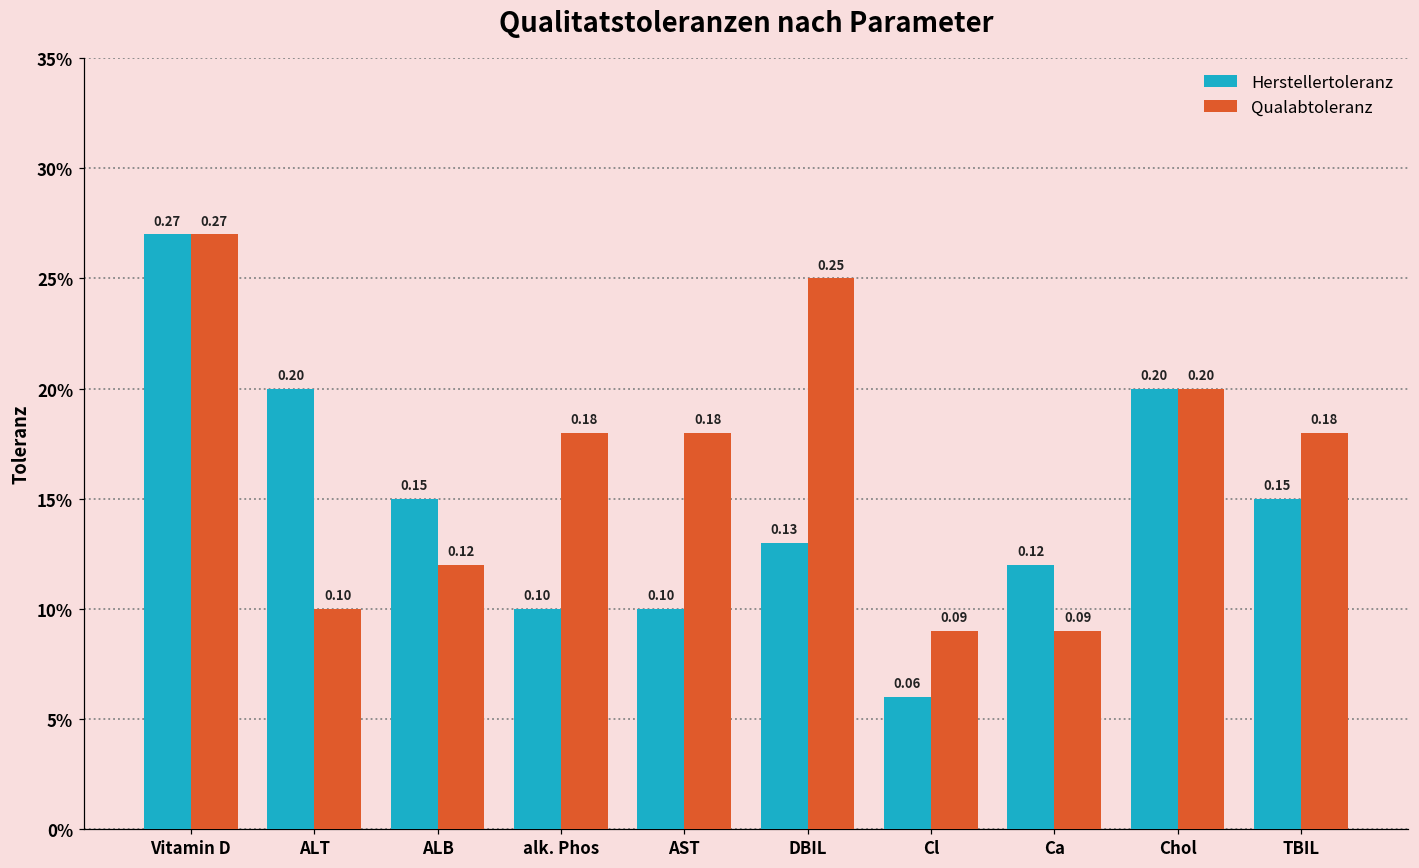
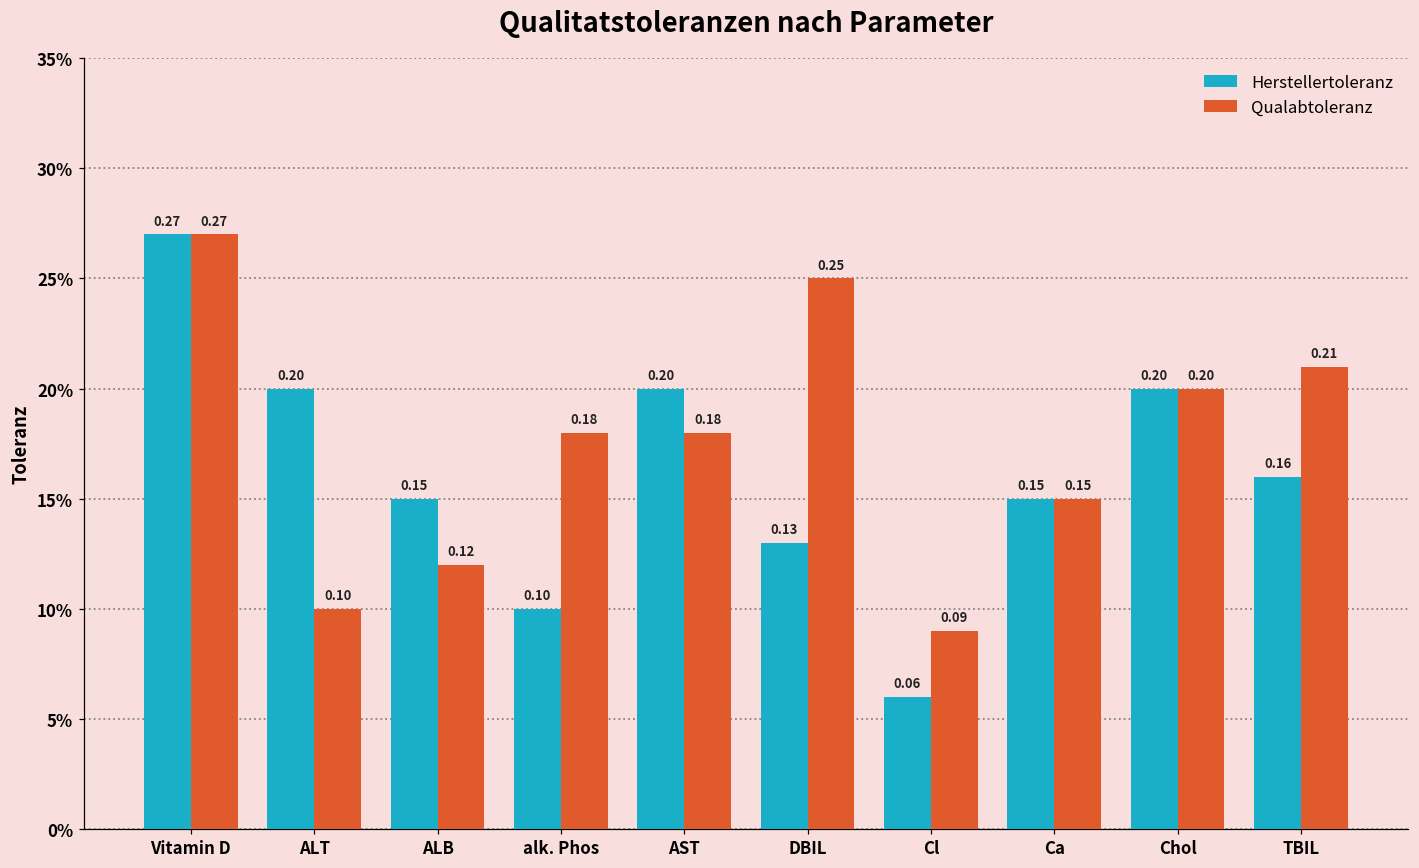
Herstellertoleranz, AST: 0.10 -> 0.20
Herstellertoleranz, Ca: 0.12 -> 0.15
Qualabtoleranz, Ca: 0.09 -> 0.15
Herstellertoleranz, TBIL: 0.15 -> 0.16
Qualabtoleranz, TBIL: 0.18 -> 0.21
